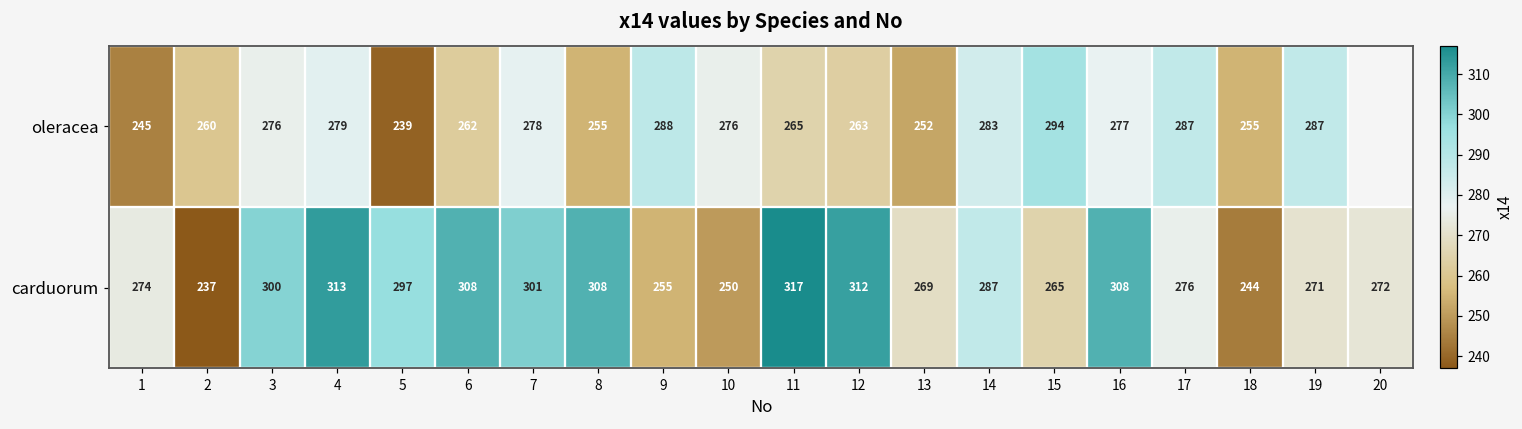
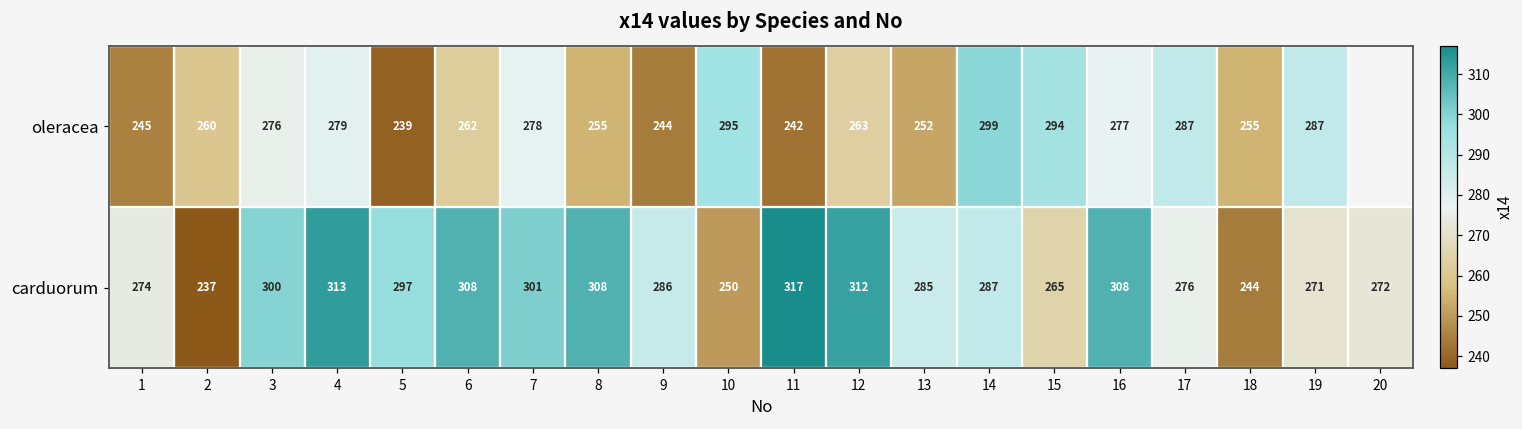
oleracea, 9: 288 -> 244
oleracea, 10: 276 -> 295
oleracea, 11: 265 -> 242
oleracea, 14: 283 -> 299
carduorum, 9: 255 -> 286
carduorum, 13: 269 -> 285
